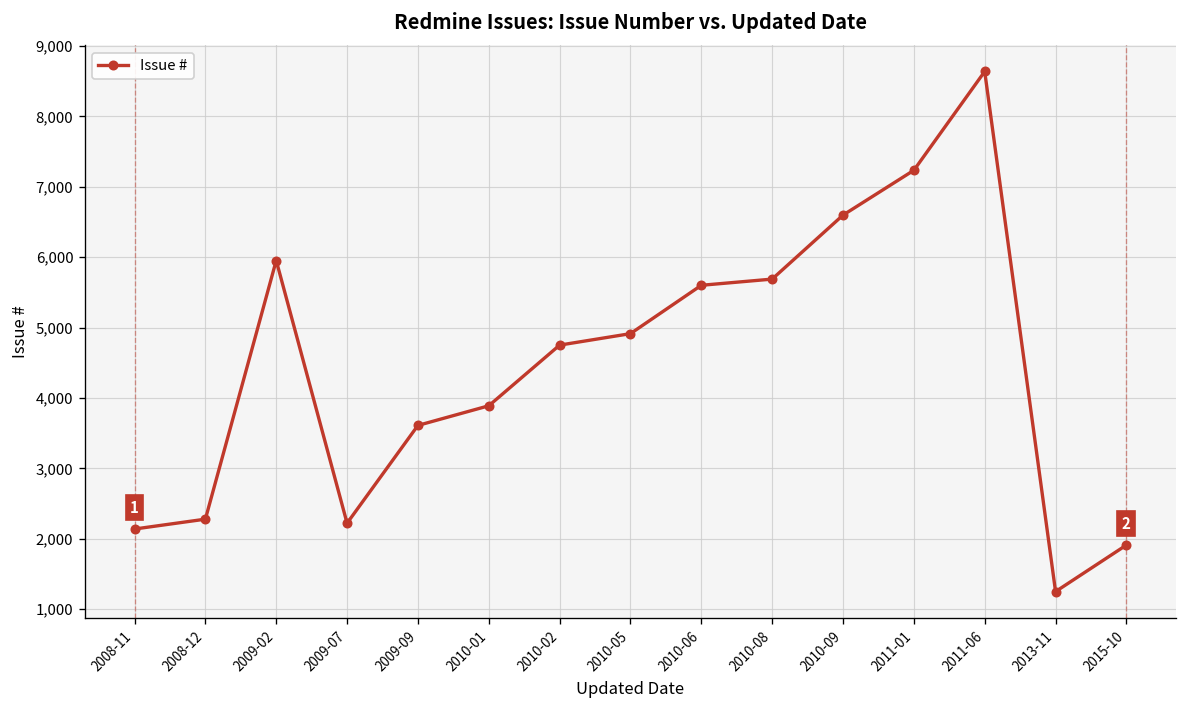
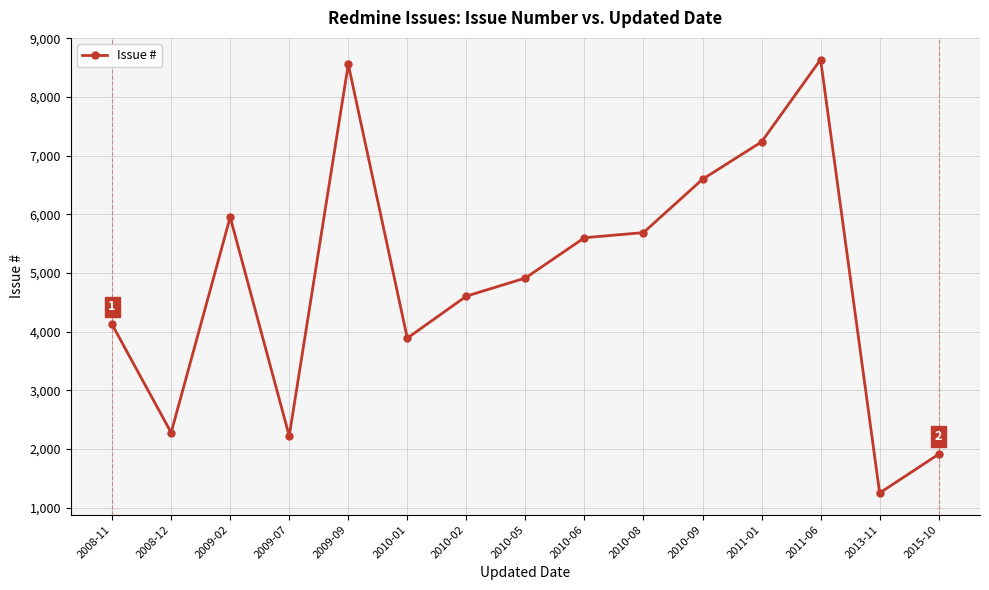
2008-11: 2,100 -> 4,100
2009-09: 3,600 -> 8,600
2010-02: 4,800 -> 4,600
